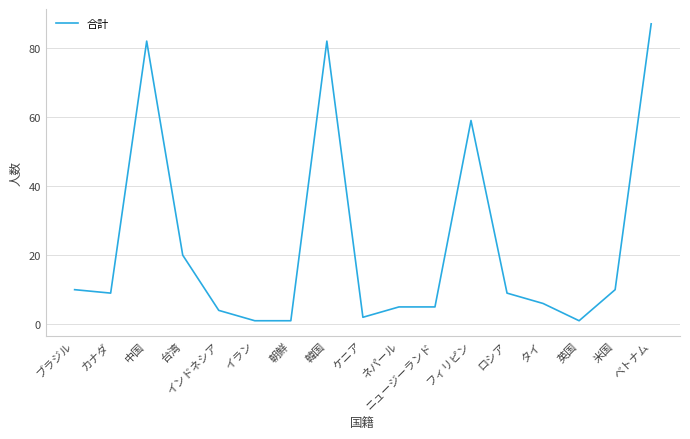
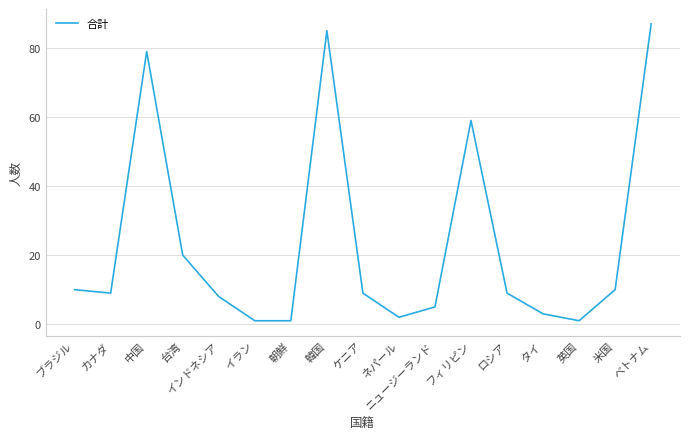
中国: 82 -> 79
インドネシア: 4 -> 8
韓国: 82 -> 85
ケニア: 2 -> 9
ネパール: 5 -> 2
タイ: 6 -> 3
